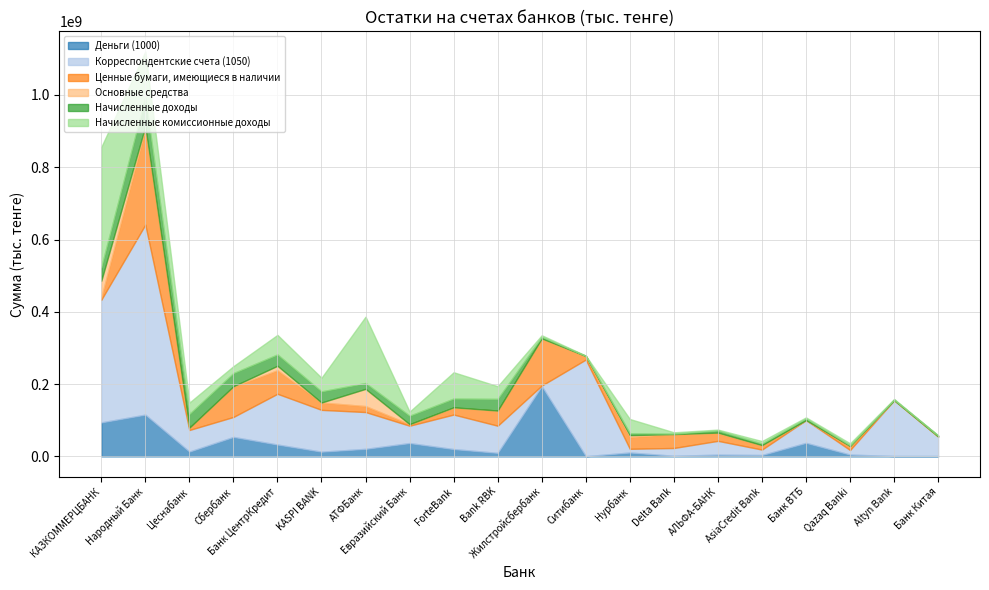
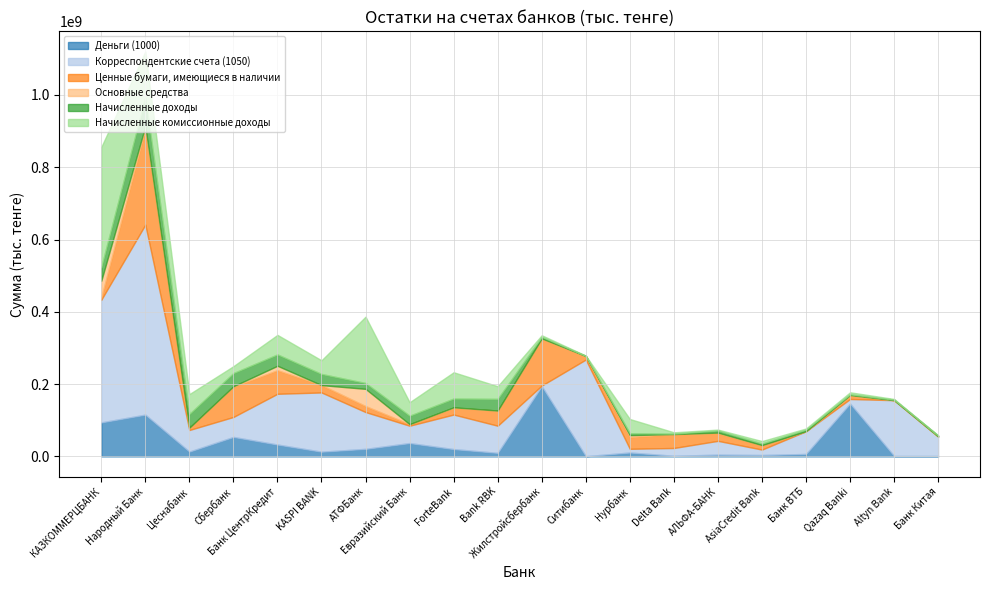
Начисленные комиссионные доходы, Цеснабанк: 30000000 -> 50000000
Корреспондентские счета (1050), KASPI BANK: 120000000 -> 160000000
Начисленные комиссионные доходы, Евразийский Банк: 10000000 -> 40000000
Деньги (1000), Банк ВТБ: 40000000 -> 10000000
Деньги (1000), Qazaq Banki: 0 -> 150000000
